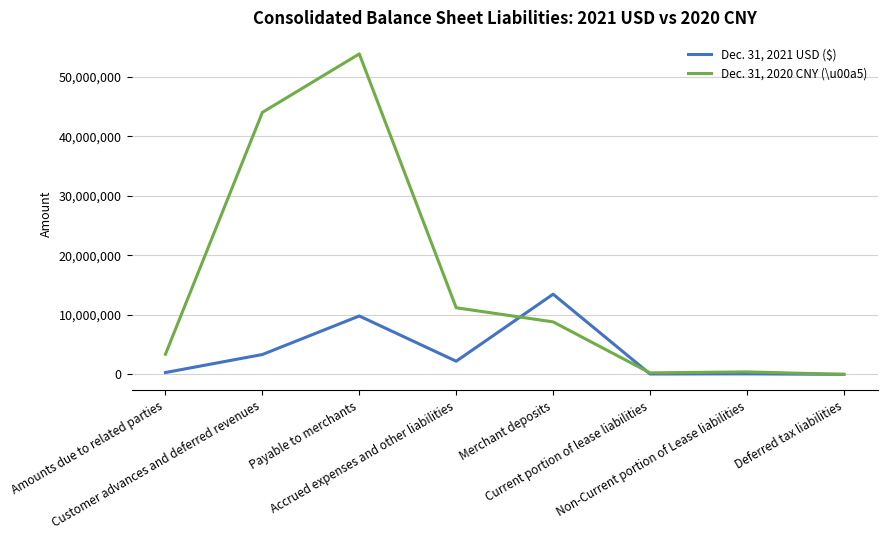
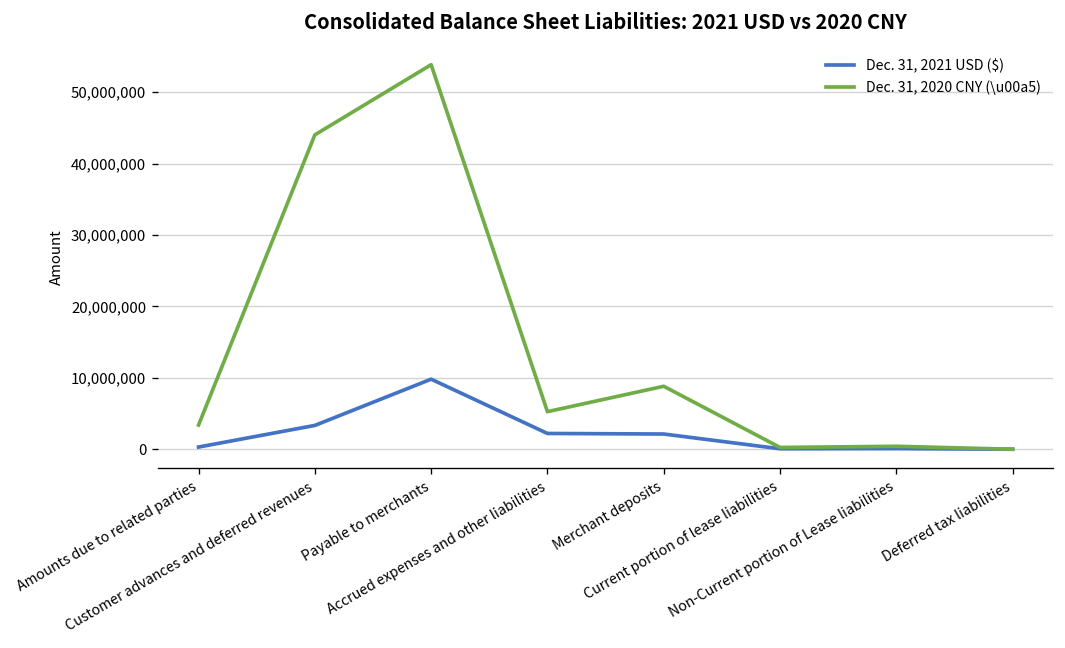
Dec. 31, 2020 CNY (\u00a5), Accrued expenses and other liabilities: 11,000,000 -> 5,000,000
Dec. 31, 2021 USD ($), Merchant deposits: 13,000,000 -> 2,000,000
